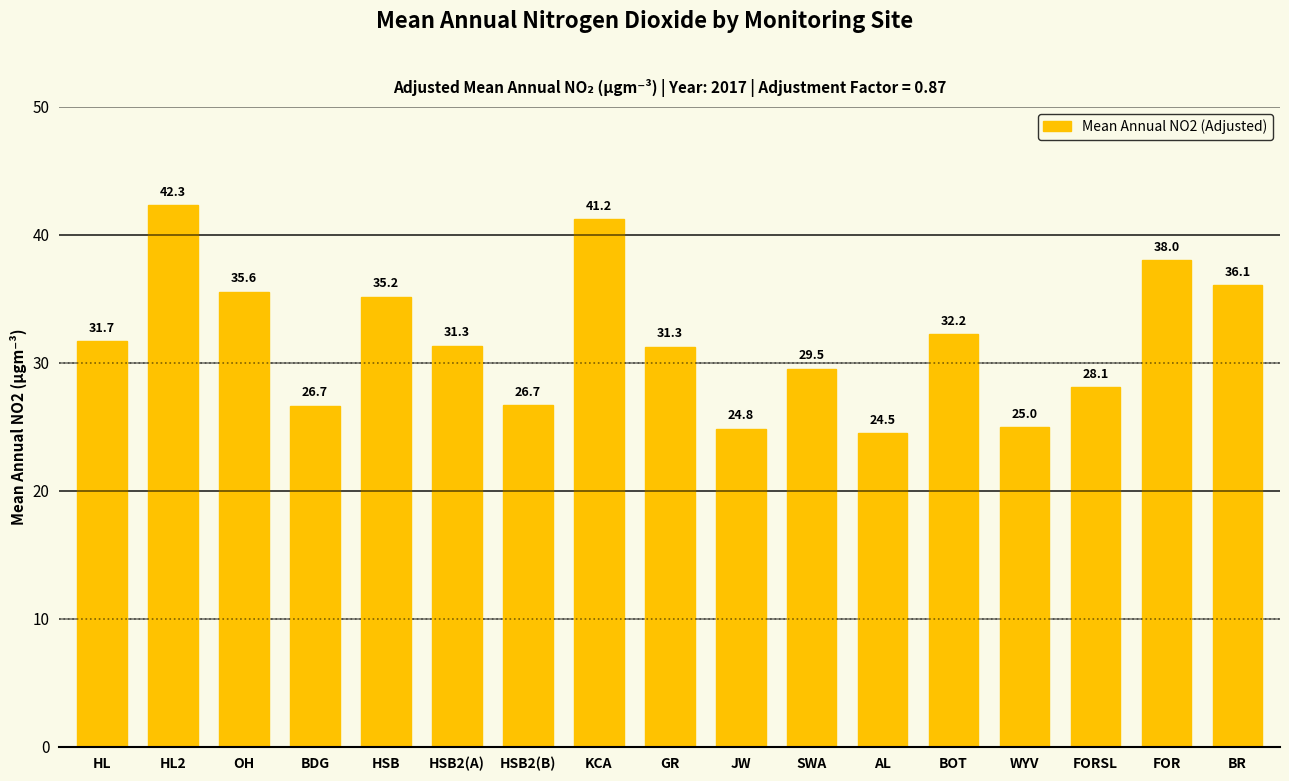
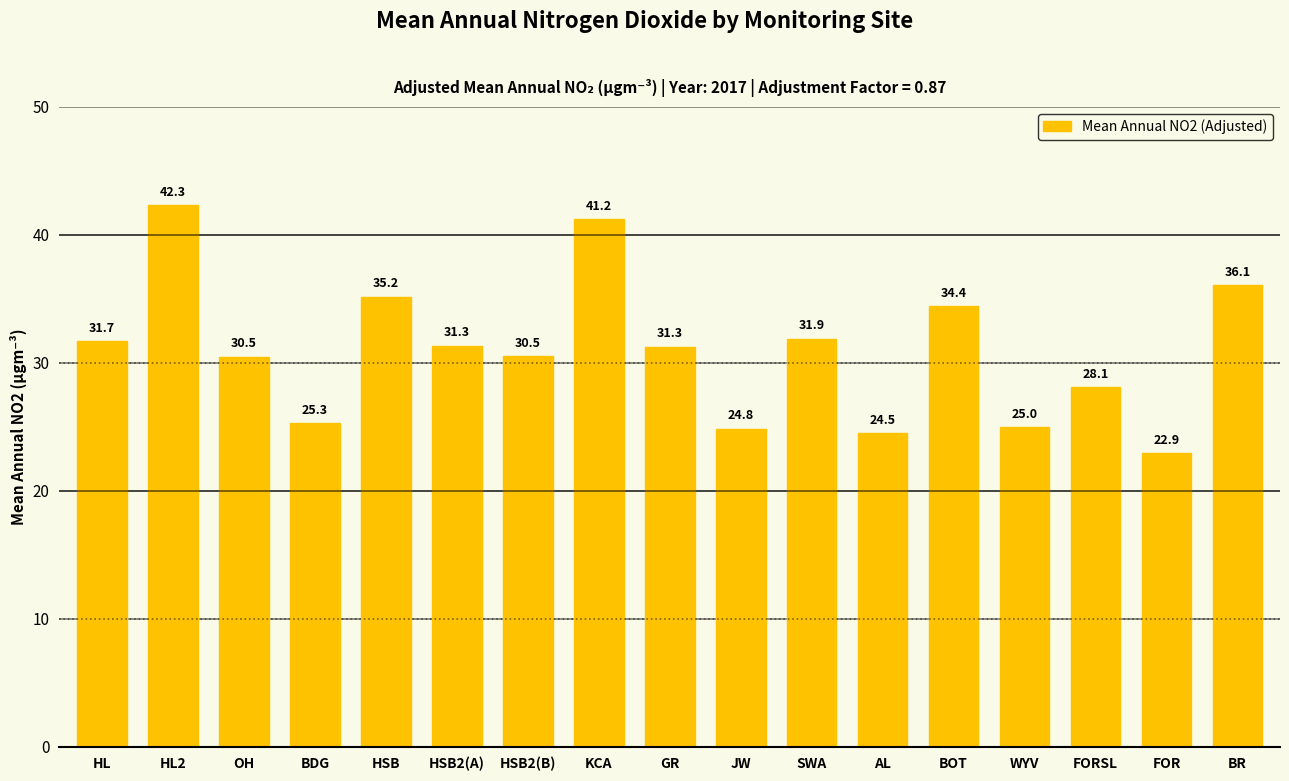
OH: 35.6 -> 30.5
BDG: 26.7 -> 25.3
HSB2(B): 26.7 -> 30.5
SWA: 29.5 -> 31.9
BOT: 32.2 -> 34.4
FOR: 38.0 -> 22.9
